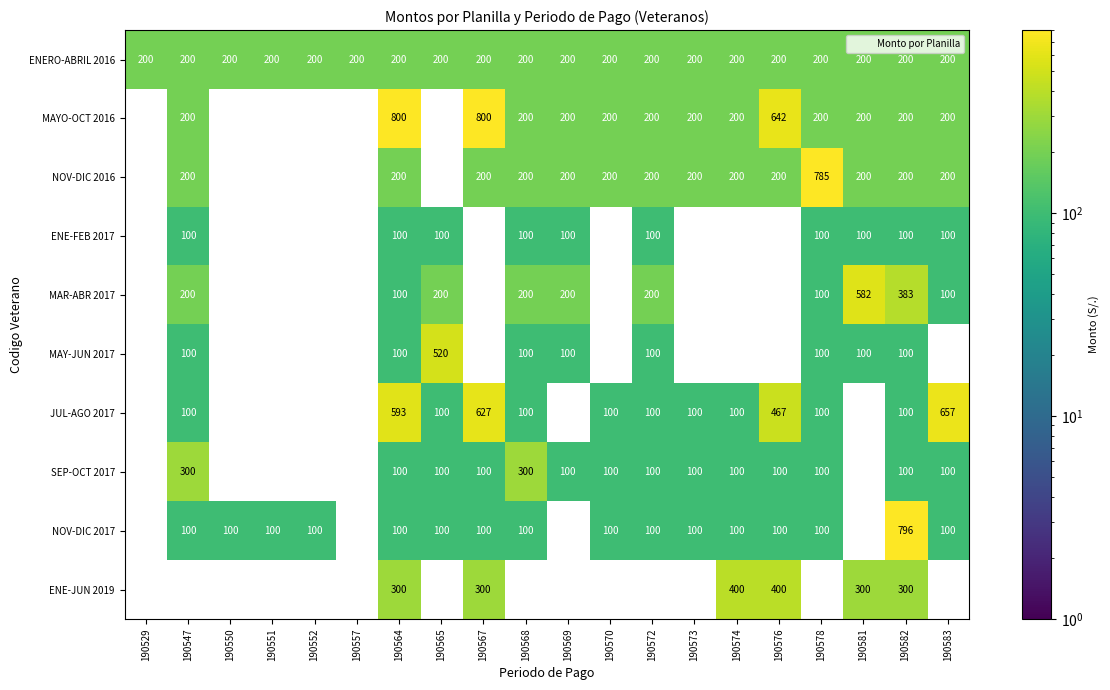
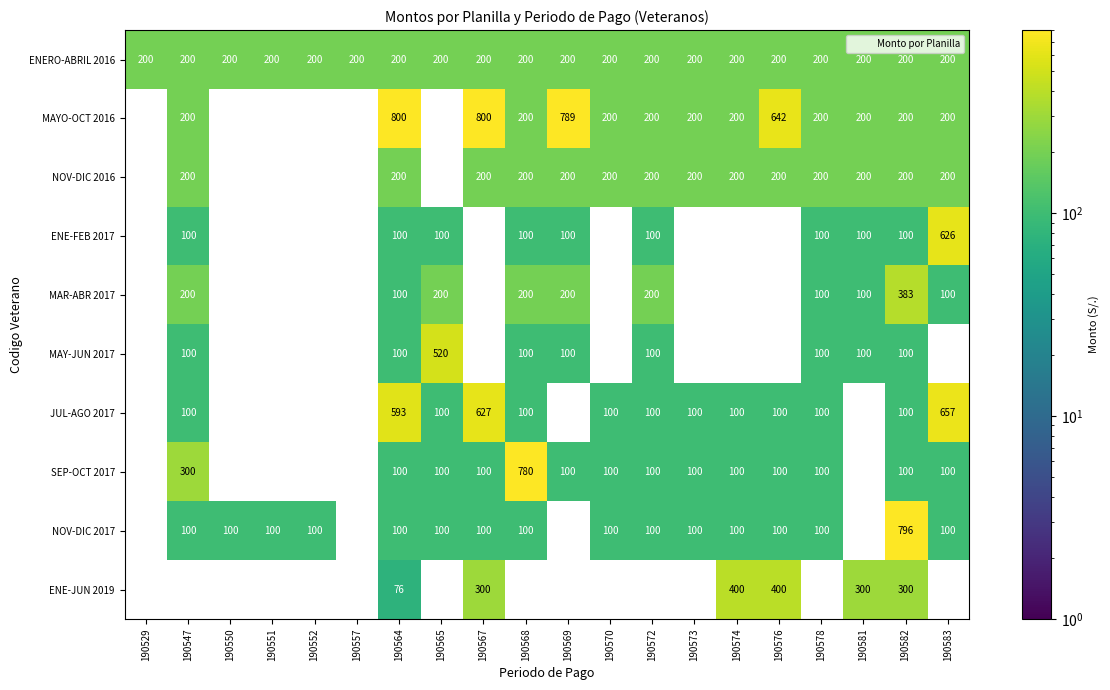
MAYO-OCT 2016, 190569: 200 -> 789
NOV-DIC 2016, 190578: 785 -> 200
ENE-FEB 2017, 190583: 100 -> 626
MAR-ABR 2017, 190581: 582 -> 100
JUL-AGO 2017, 190576: 467 -> 100
SEP-OCT 2017, 190568: 300 -> 780
ENE-JUN 2019, 190564: 300 -> 76
